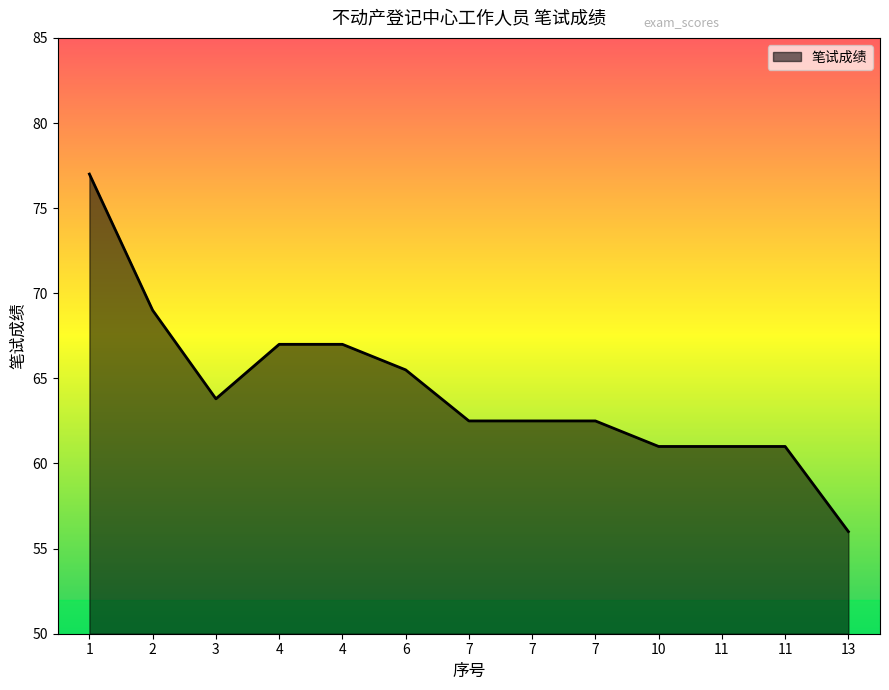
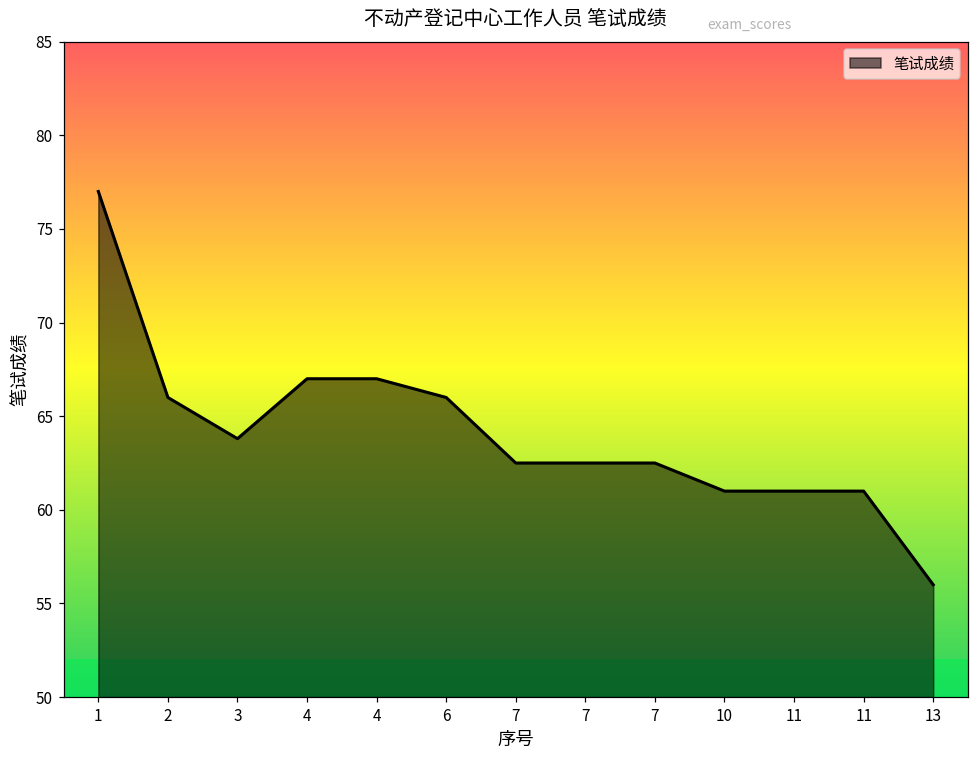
2: 69 -> 66
6: 65.5 -> 66.0
